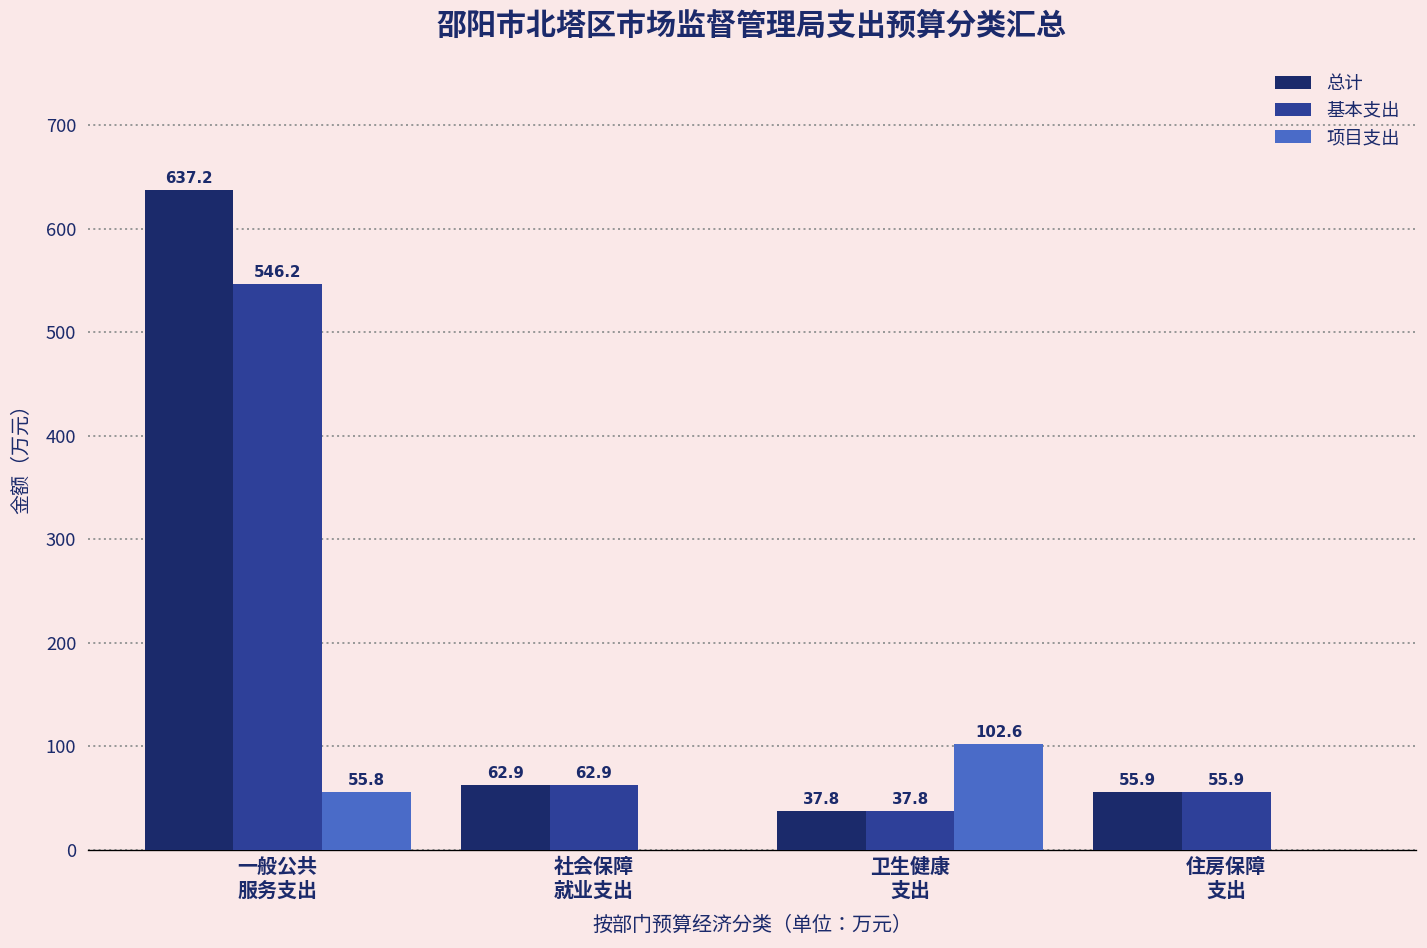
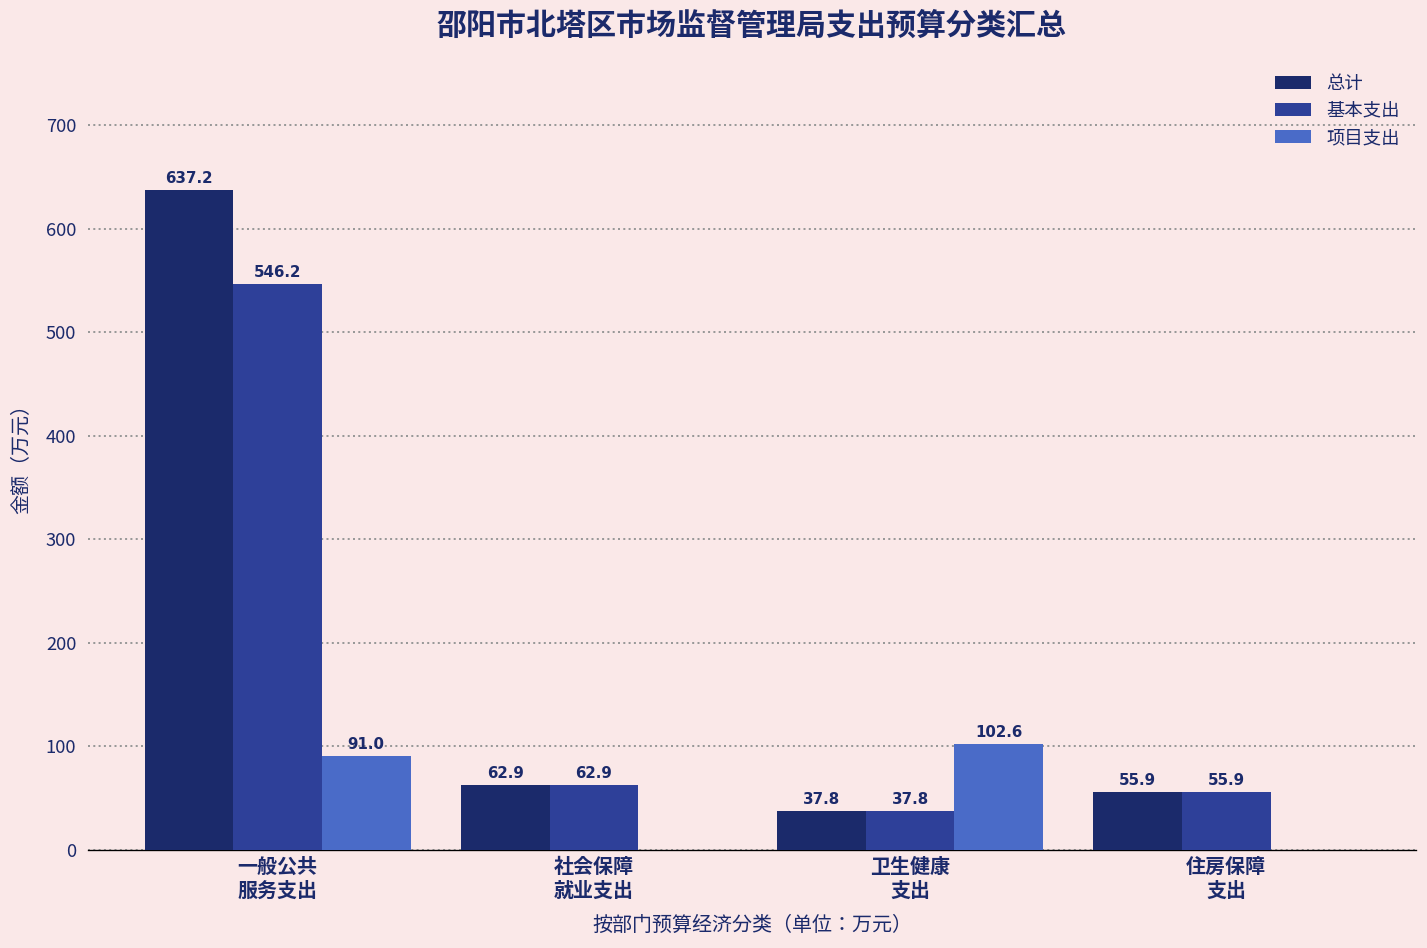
项目支出, 一般公共 服务支出: 55.8 -> 91.0
